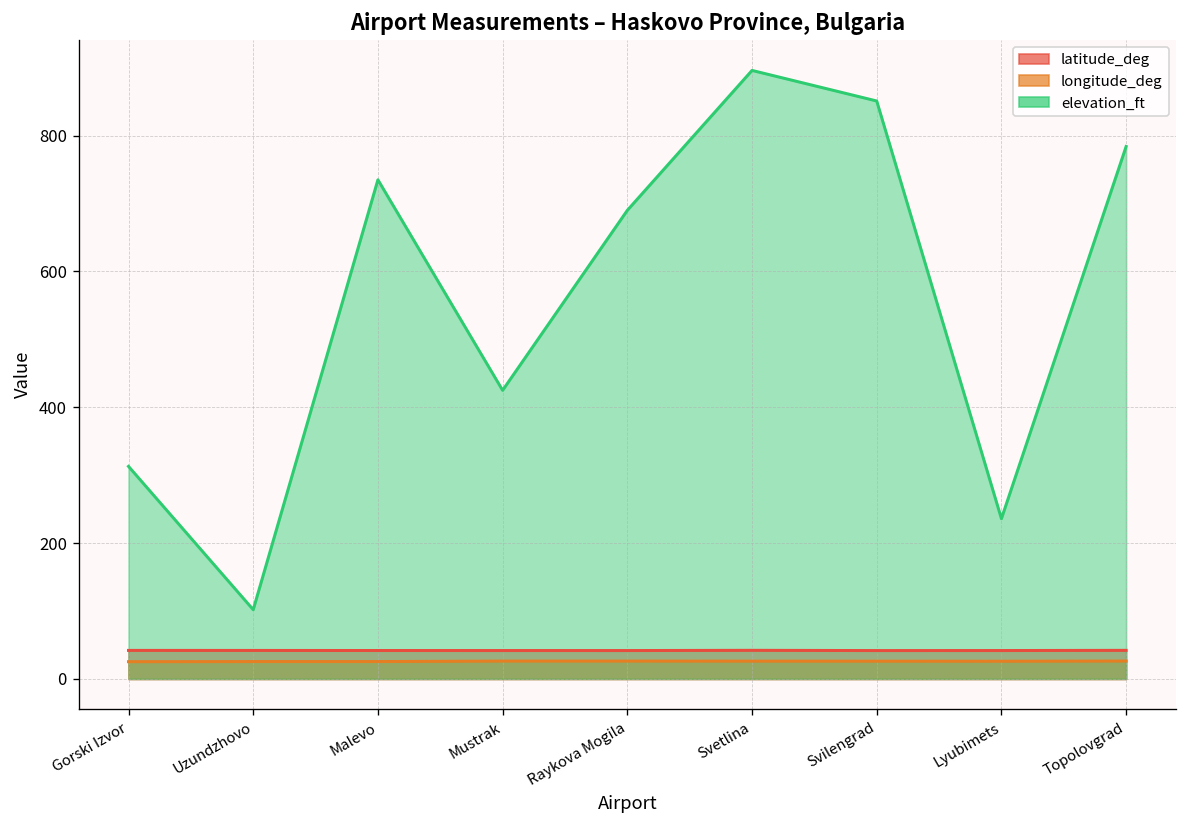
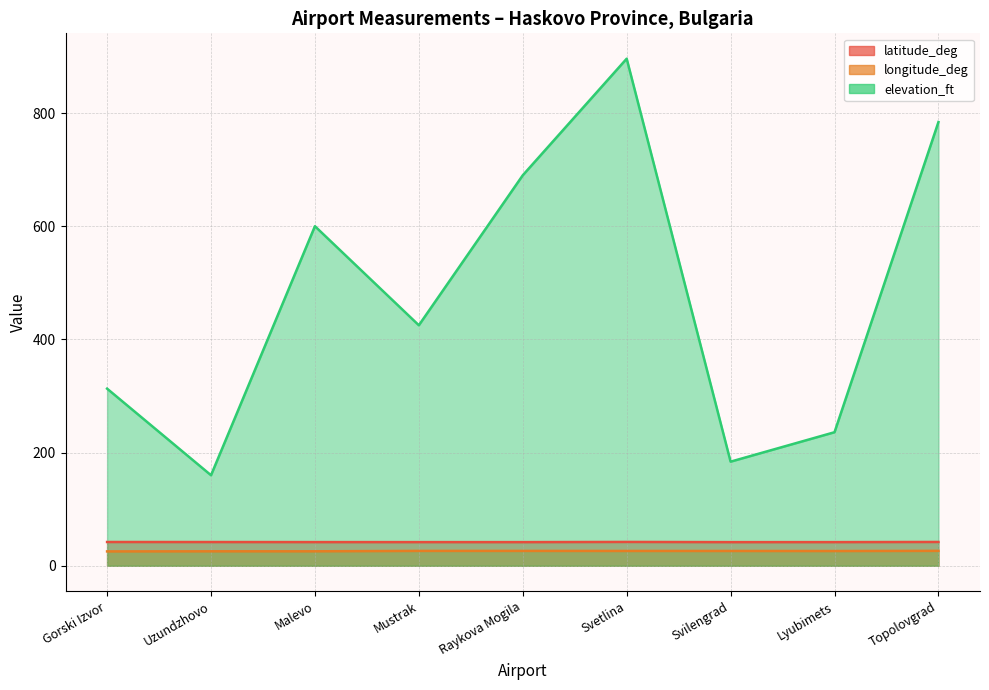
elevation_ft, Uzundzhovo: 100 -> 160
elevation_ft, Malevo: 740 -> 600
elevation_ft, Svilengrad: 850 -> 180
